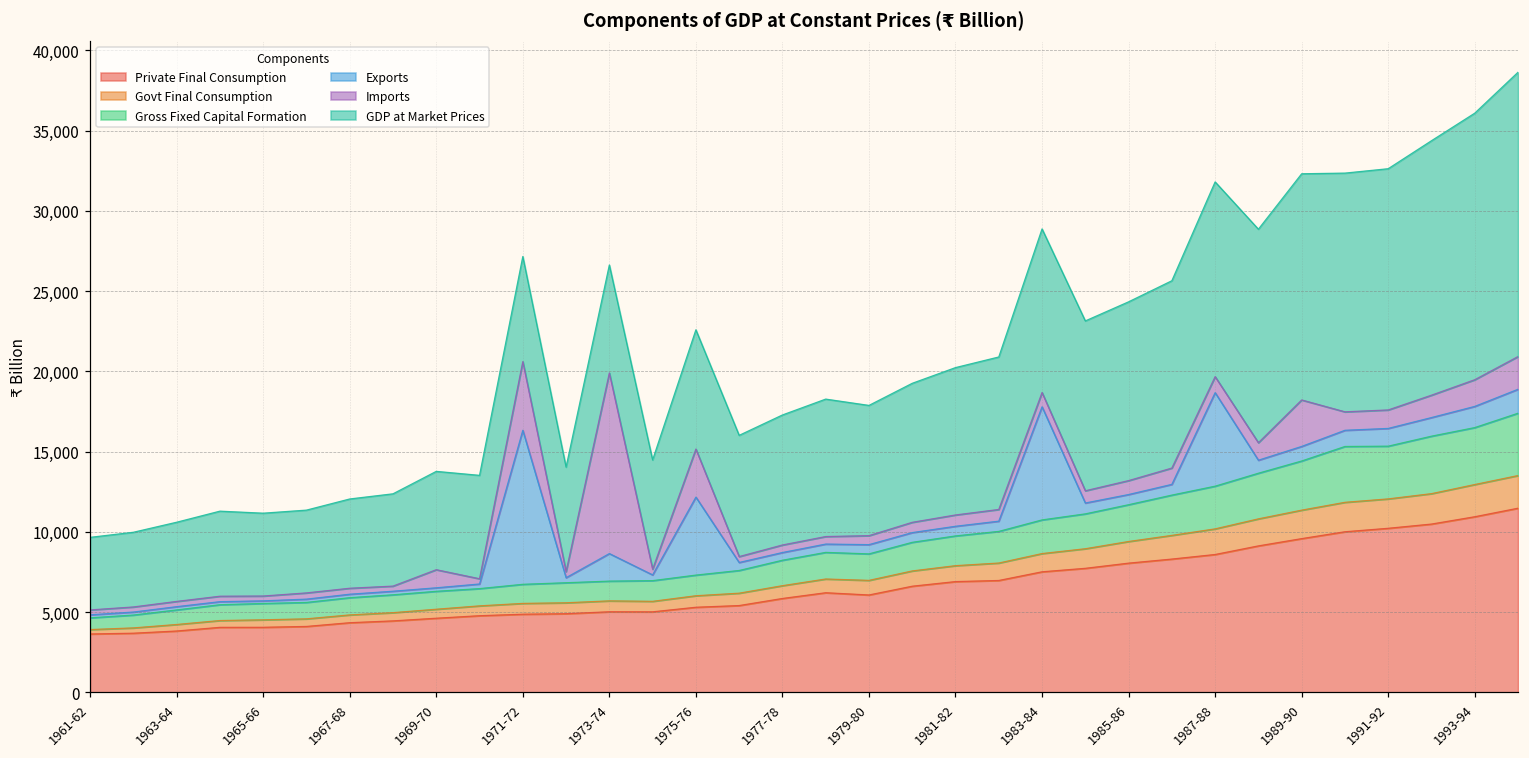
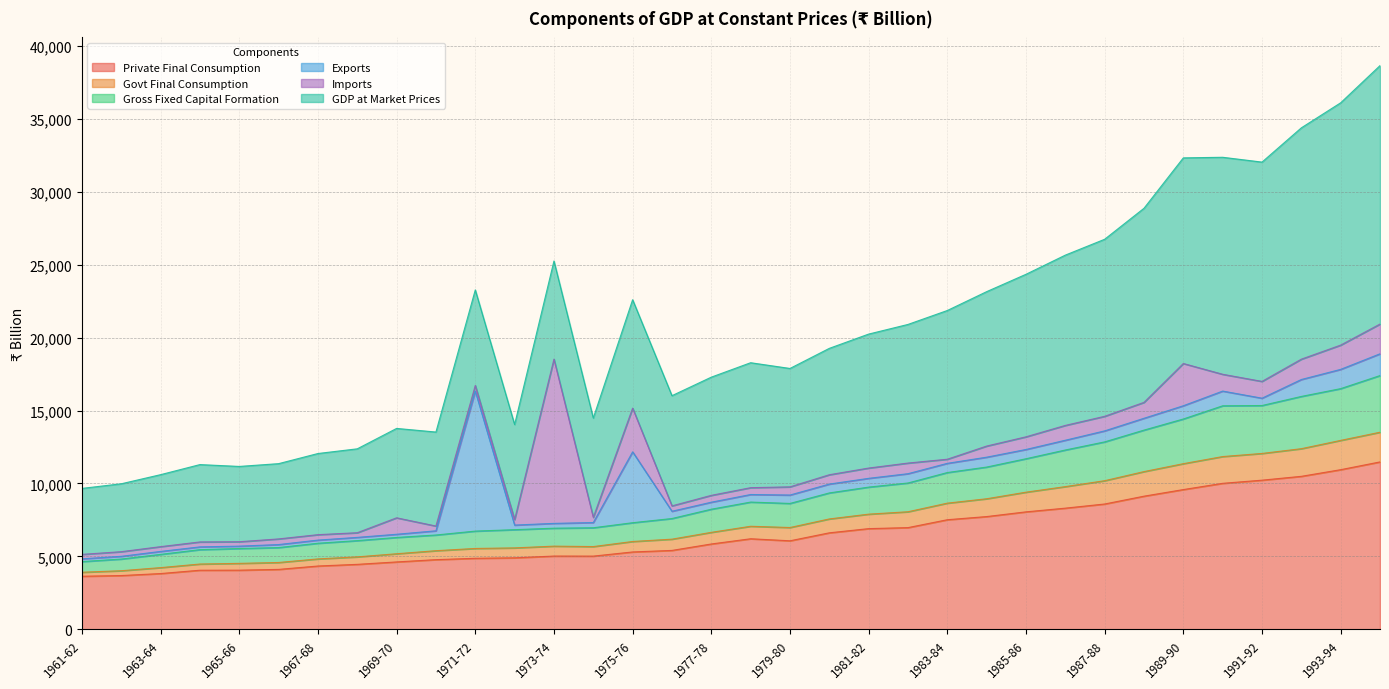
Imports, 1971-72: 4,300 -> 400
Exports, 1973-74: 1,700 -> 300
Exports, 1983-84: 7,000 -> 600
Imports, 1983-84: 900 -> 300
Exports, 1987-88: 5,800 -> 800
Exports, 1991-92: 1,100 -> 500
